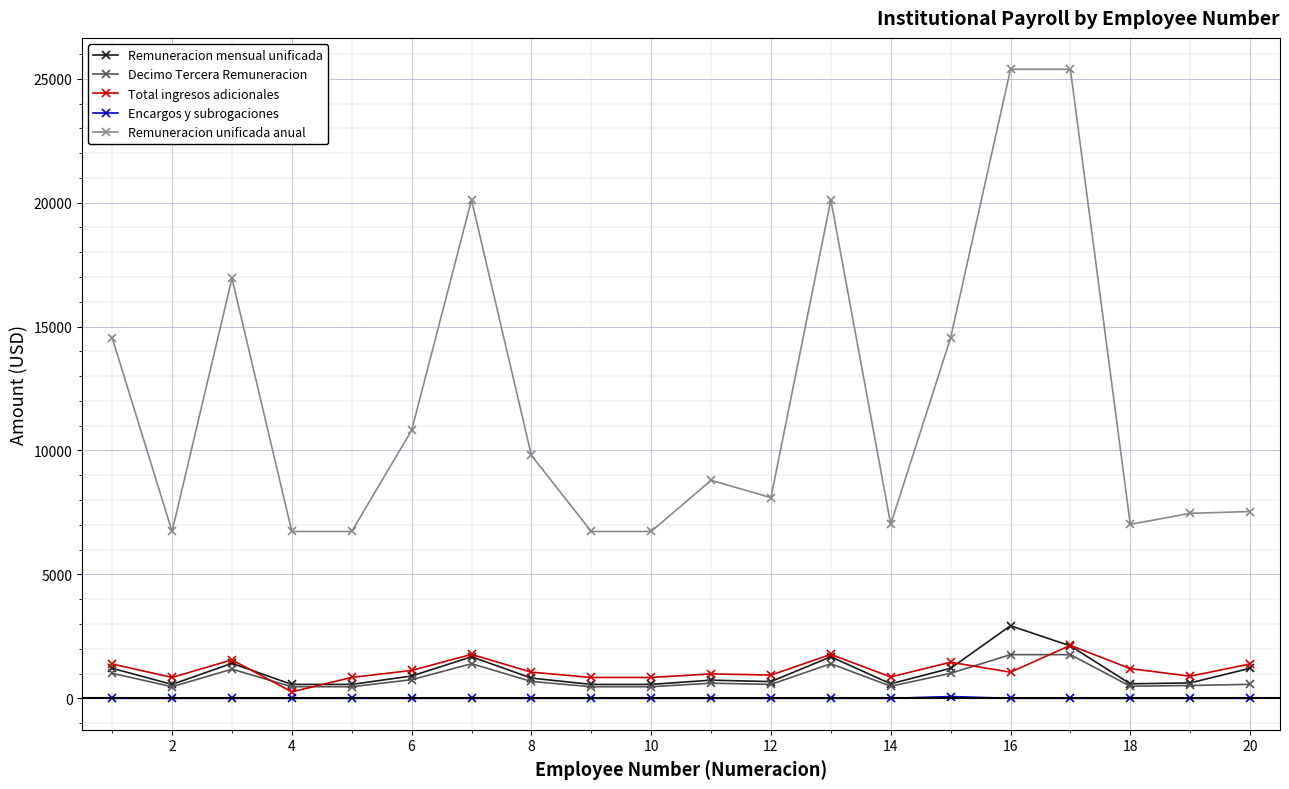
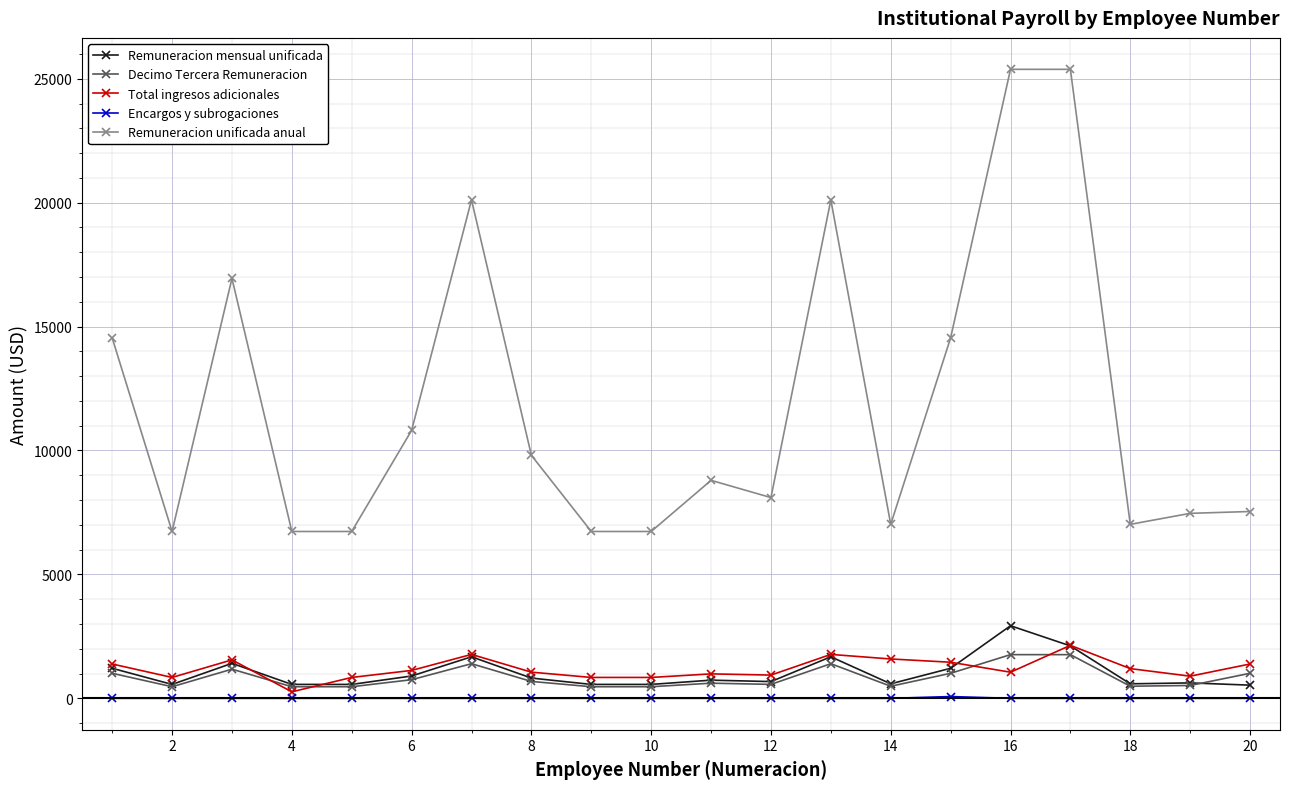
Total ingresos adicionales, 14: 900 -> 1600
Remuneracion mensual unificada, 20: 1200 -> 500
Decimo Tercera Remuneracion, 20: 600 -> 1000
